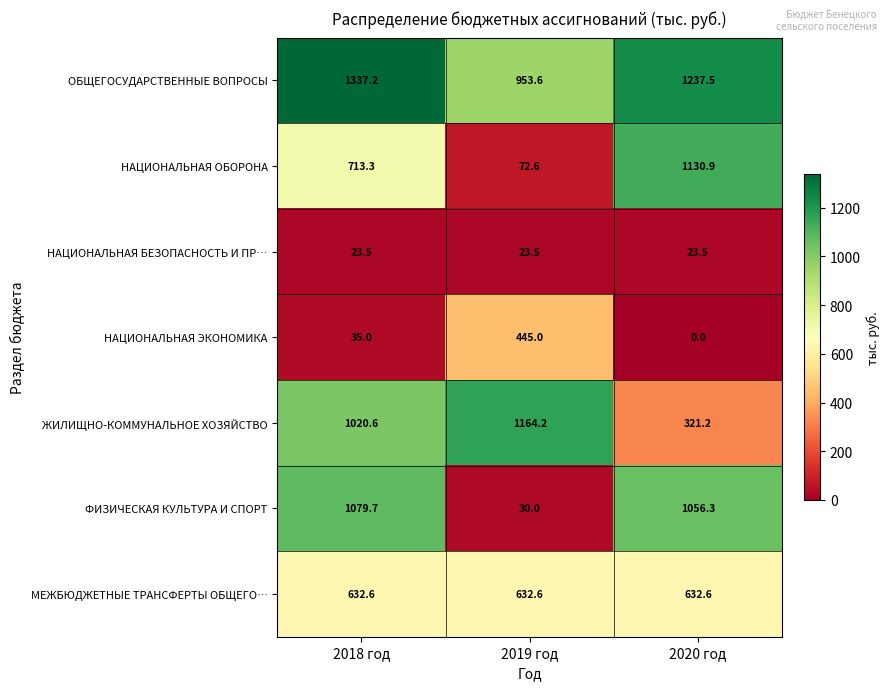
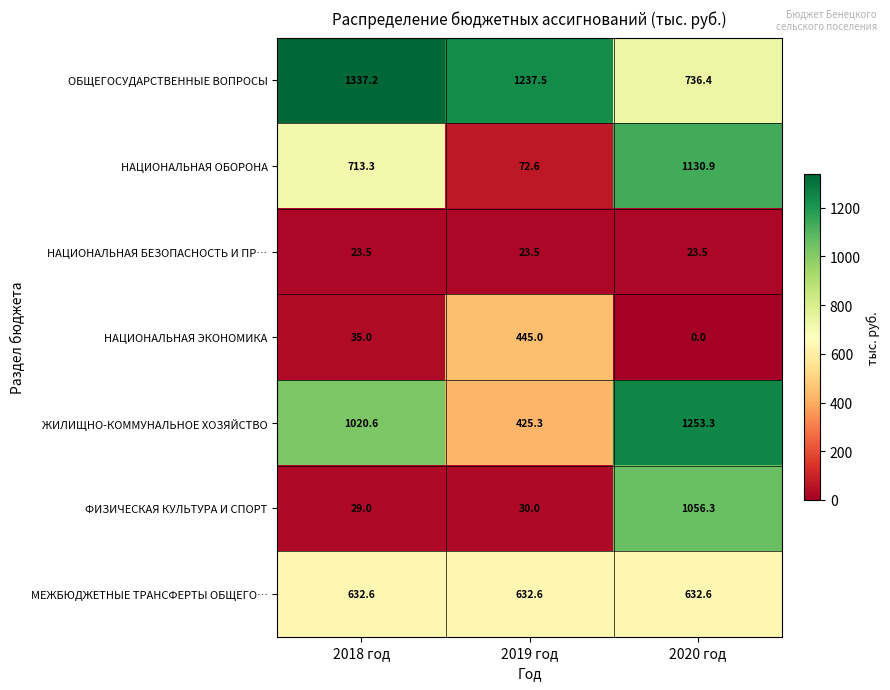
ОБЩЕГОСУДАРСТВЕННЫЕ ВОПРОСЫ, 2019 год: 953.6 -> 1237.5
ОБЩЕГОСУДАРСТВЕННЫЕ ВОПРОСЫ, 2020 год: 1237.5 -> 736.4
ЖИЛИЩНО-КОММУНАЛЬНОЕ ХОЗЯЙСТВО, 2019 год: 1164.2 -> 425.3
ЖИЛИЩНО-КОММУНАЛЬНОЕ ХОЗЯЙСТВО, 2020 год: 321.2 -> 1253.3
ФИЗИЧЕСКАЯ КУЛЬТУРА И СПОРТ, 2018 год: 1079.7 -> 29.0
